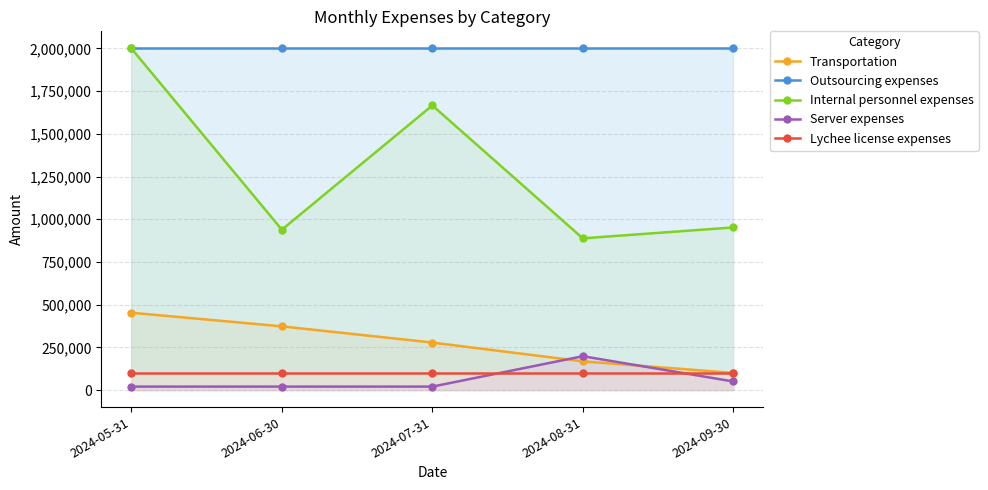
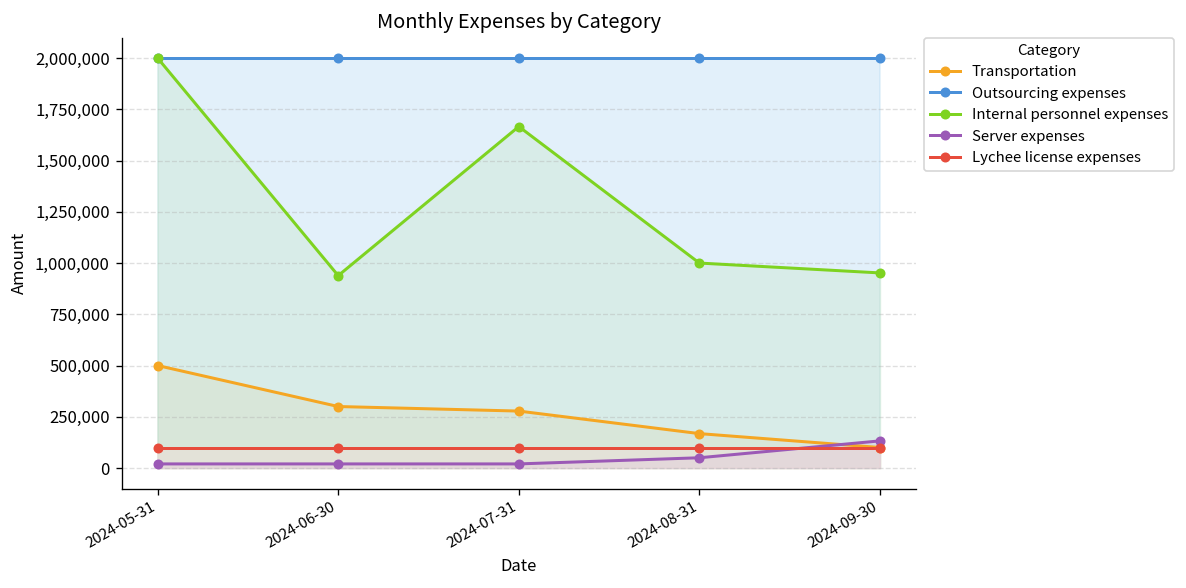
Transportation, 2024-05-31: 450,000 -> 500,000
Transportation, 2024-06-30: 370,000 -> 300,000
Internal personnel expenses, 2024-08-31: 890,000 -> 1,000,000
Server expenses, 2024-08-31: 200,000 -> 50,000
Server expenses, 2024-09-30: 50,000 -> 130,000
